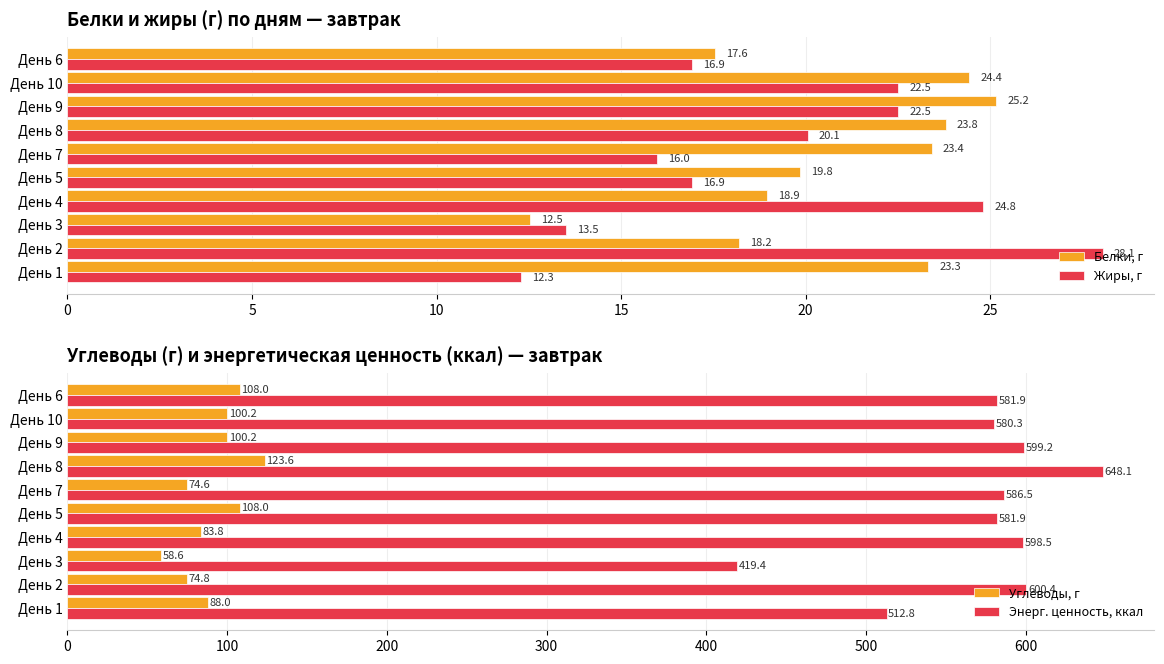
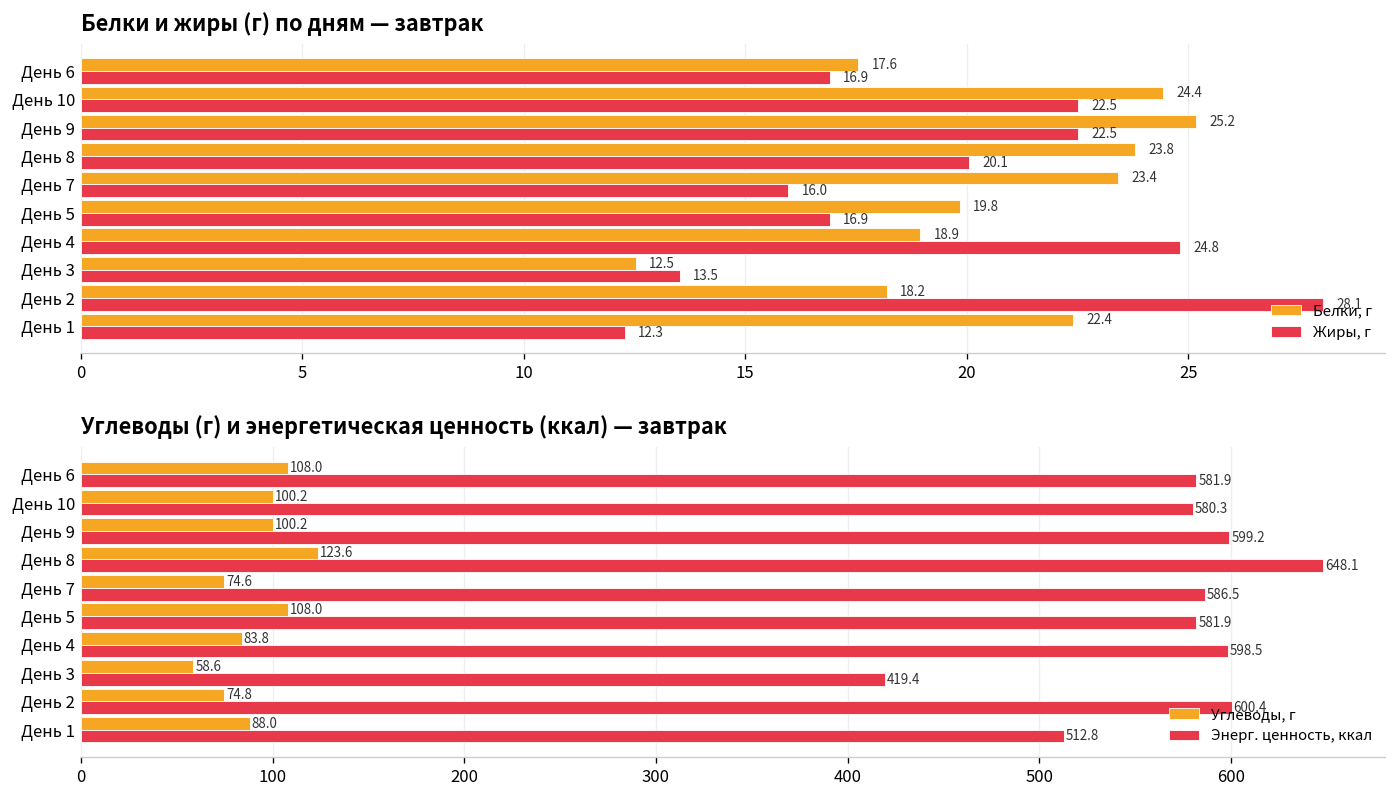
Белки и жиры (г) по дням — завтрак, Белки, г, День 1: 23.3 -> 22.4
